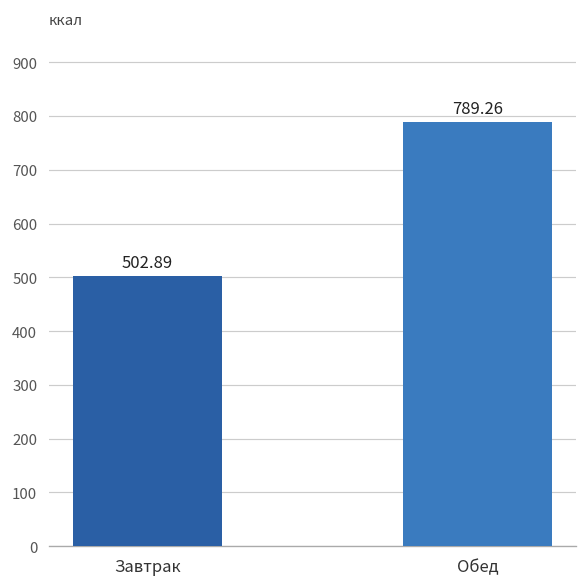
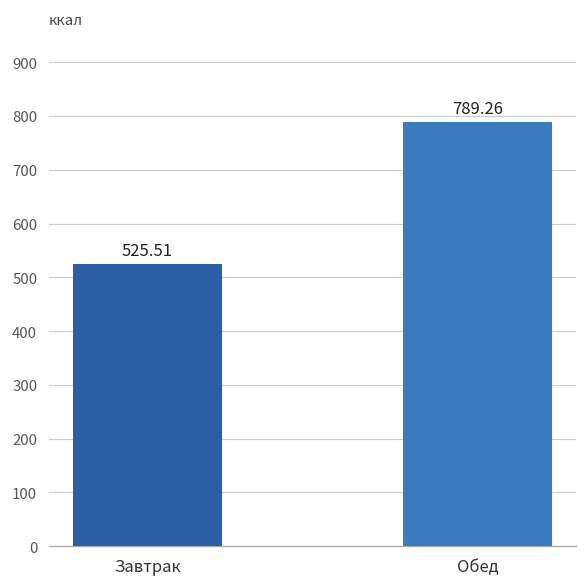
Завтрак: 502.89 -> 525.51
